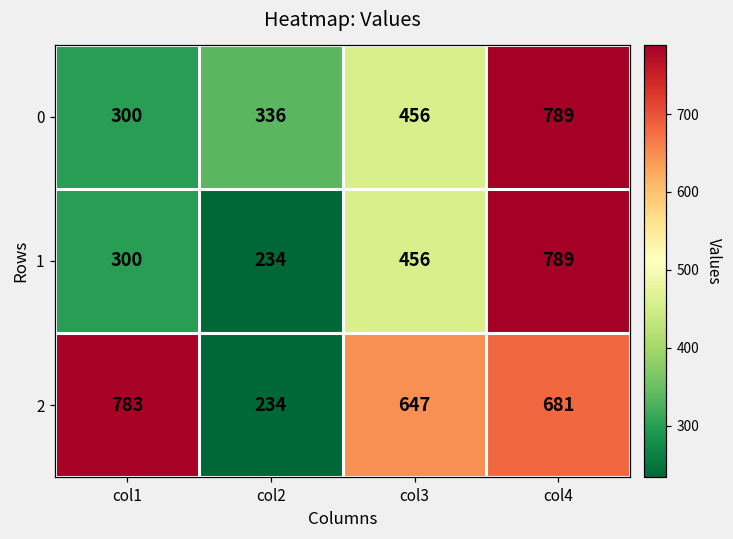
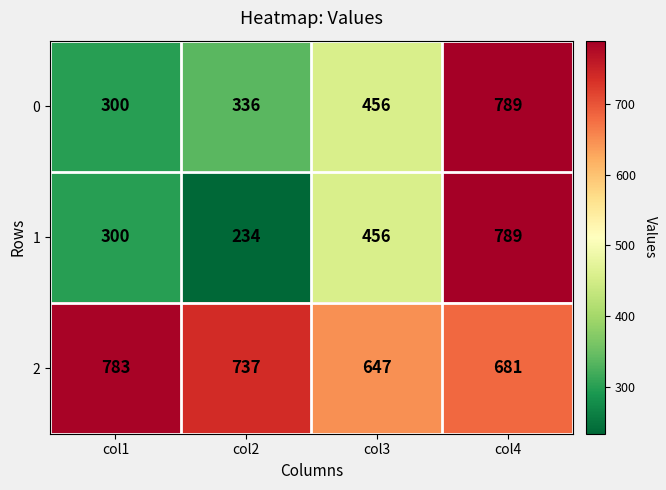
2, col2: 234 -> 737
